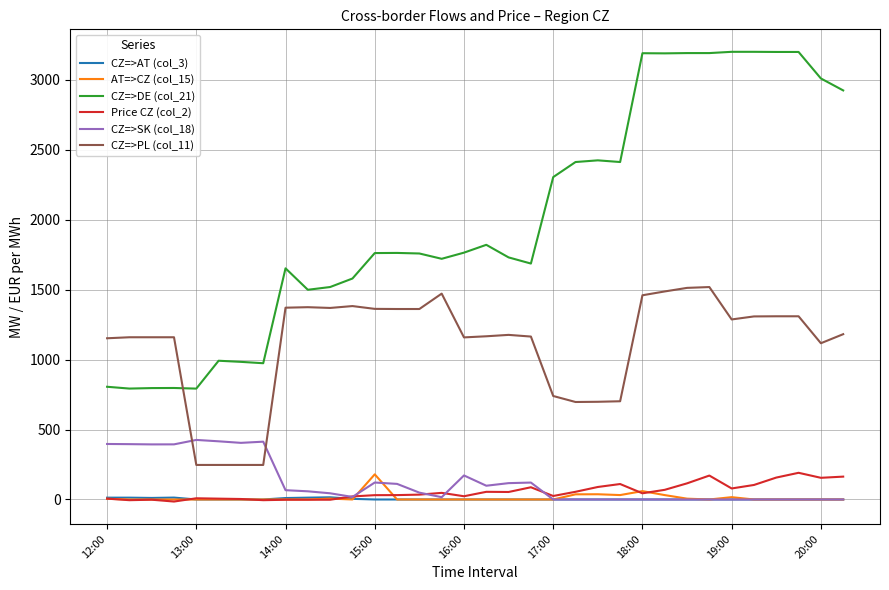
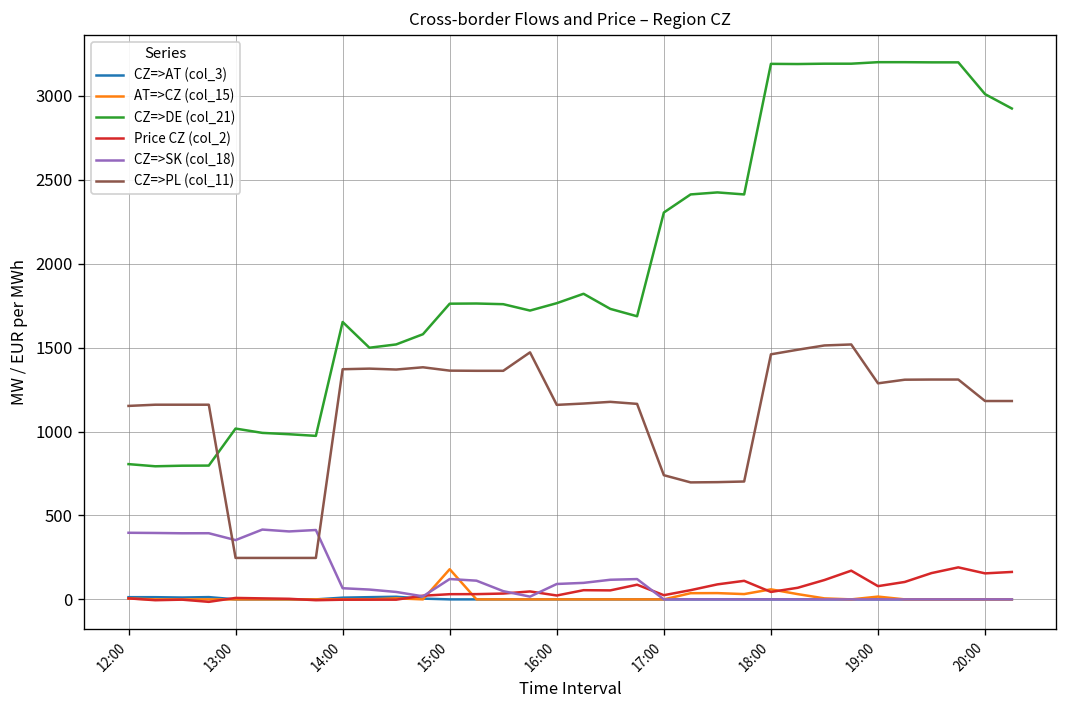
CZ=>DE (col_21), 13:00: 790 -> 1020
CZ=>SK (col_18), 13:00: 430 -> 350
CZ=>SK (col_18), 16:00: 170 -> 90
CZ=>PL (col_11), 20:00: 1120 -> 1180
